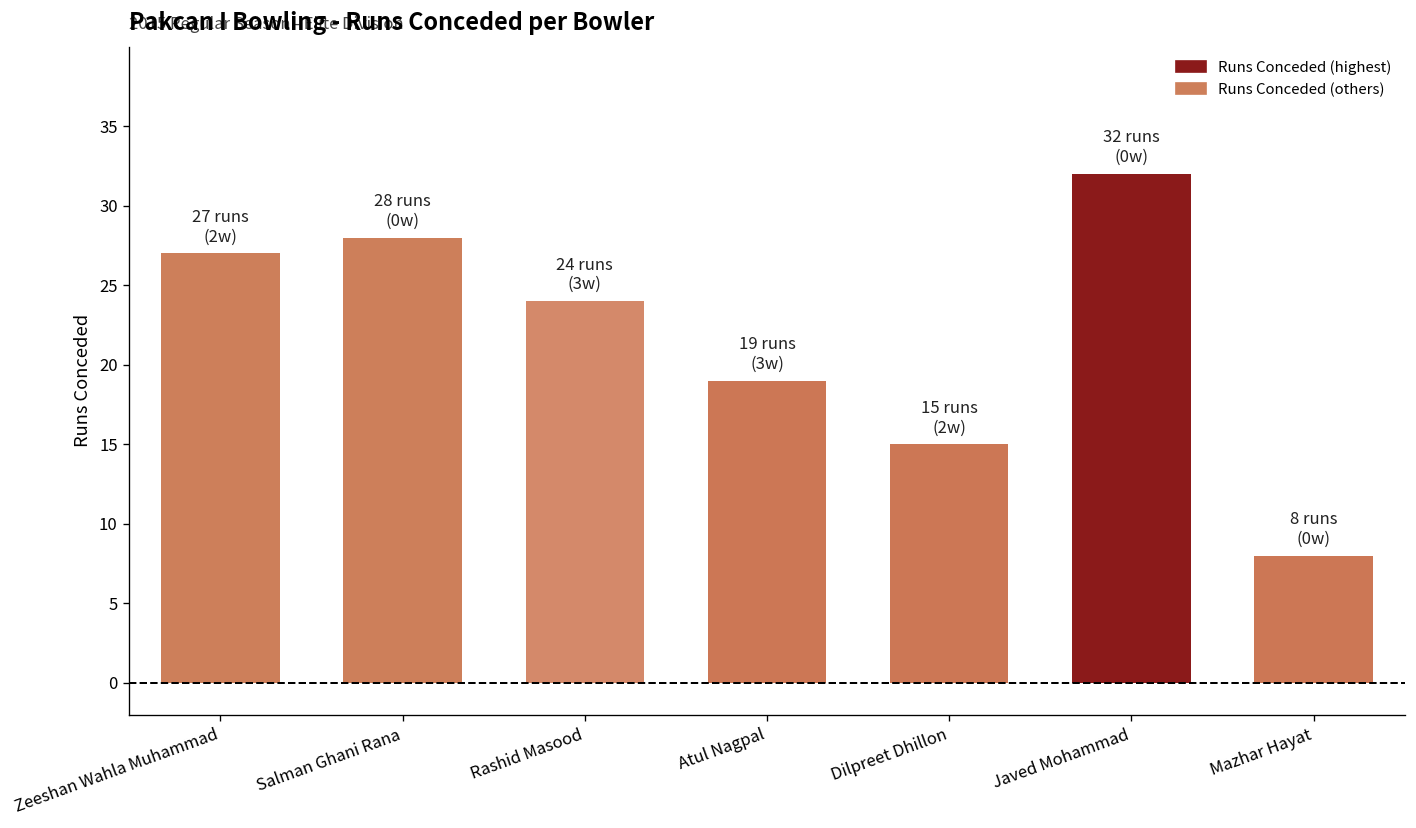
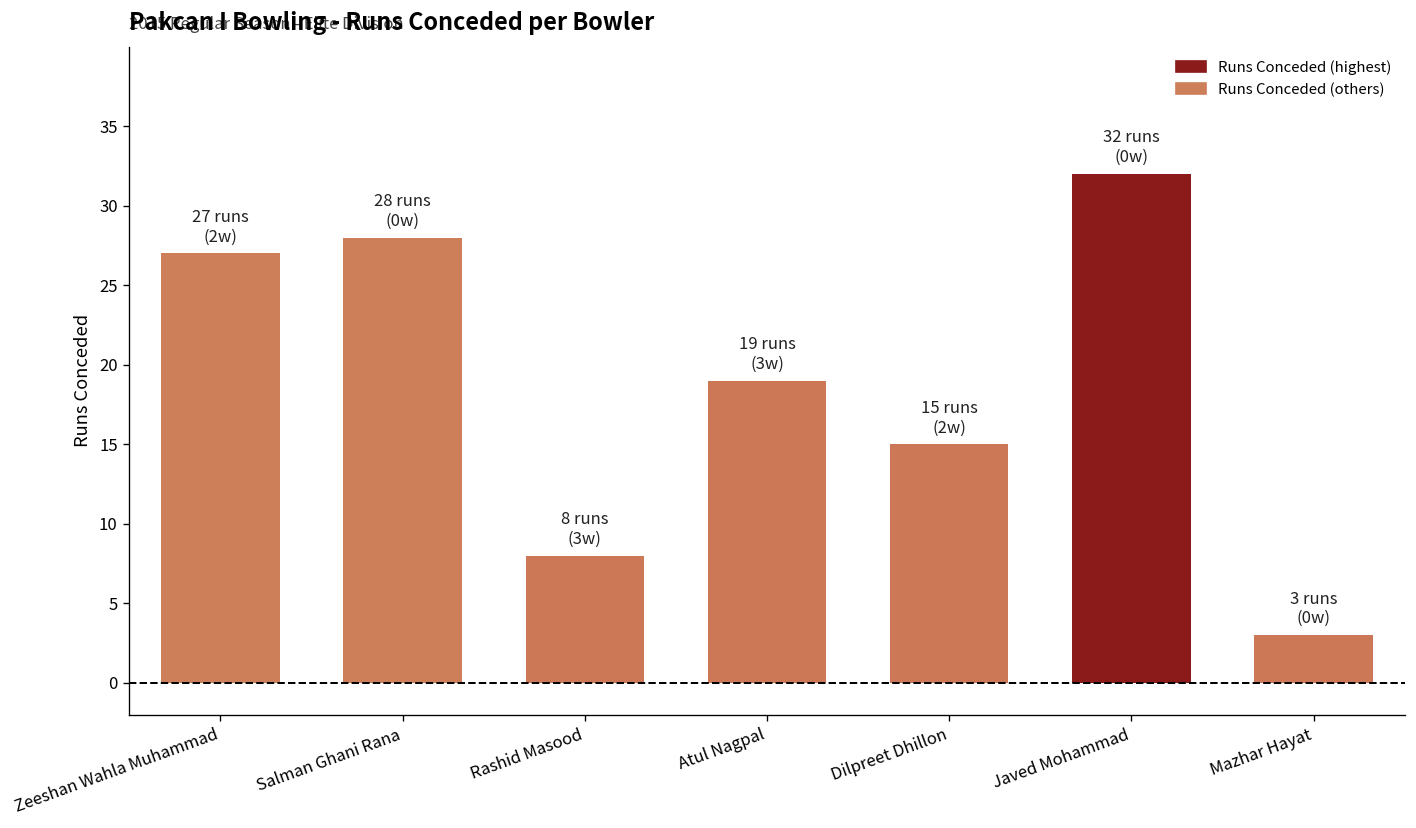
Rashid Masood: 24 -> 8
Mazhar Hayat: 8 -> 3
